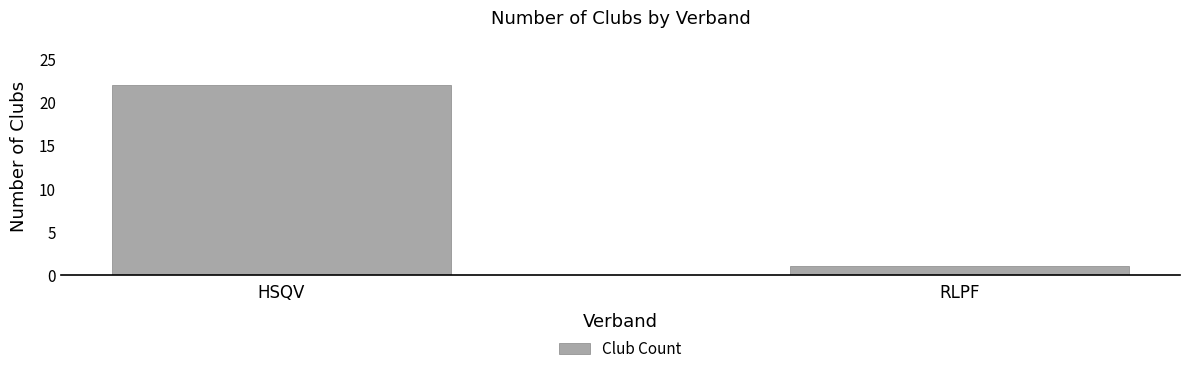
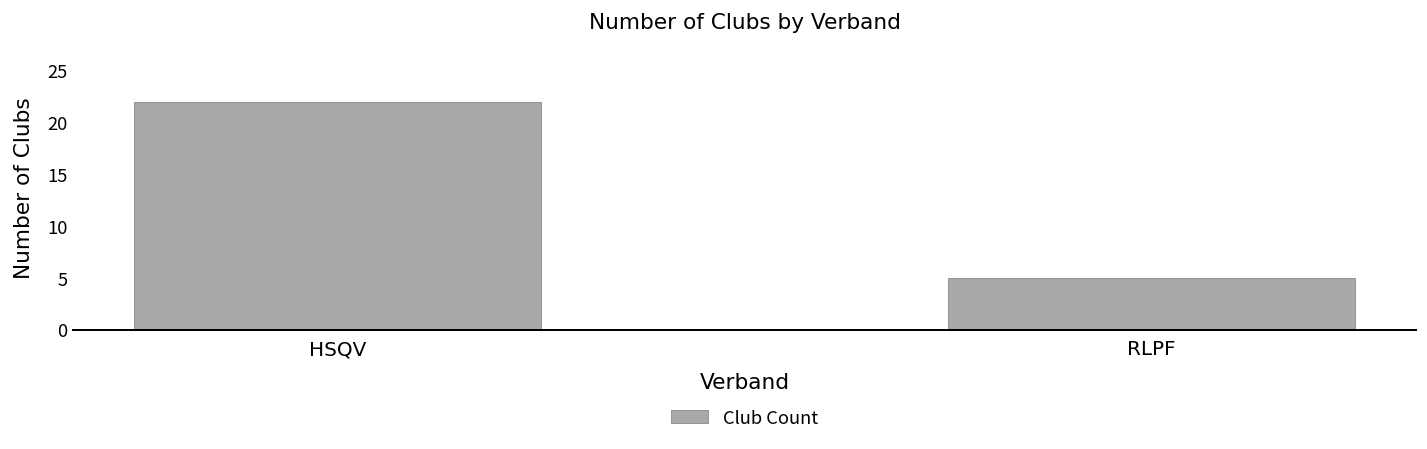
RLPF: 1 -> 5
